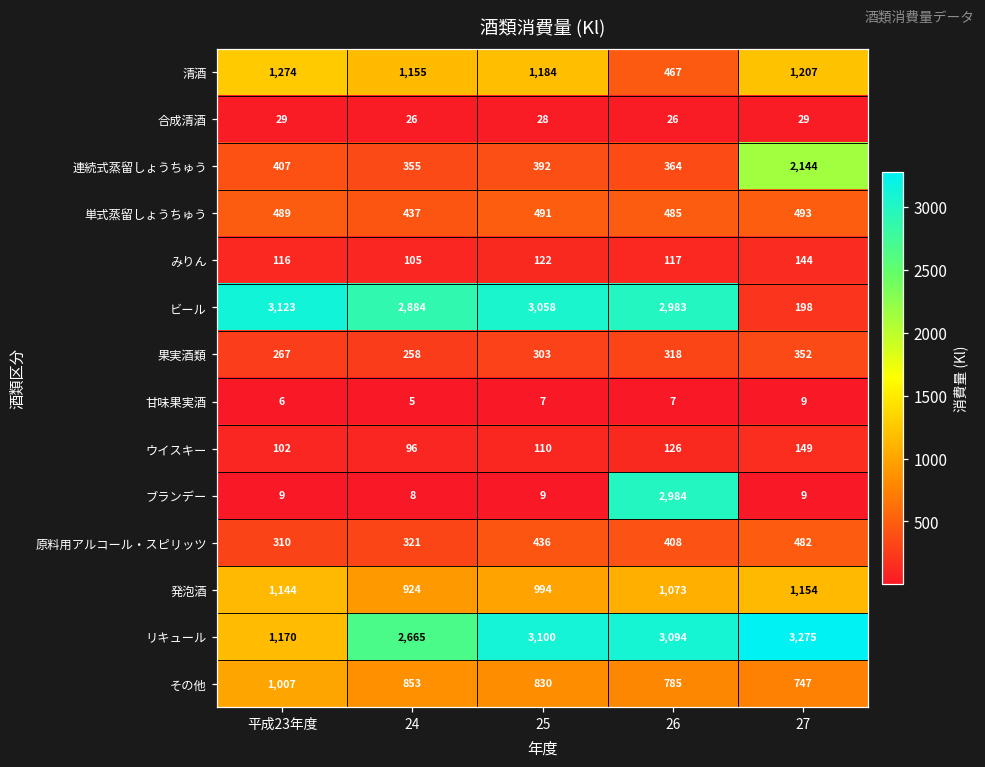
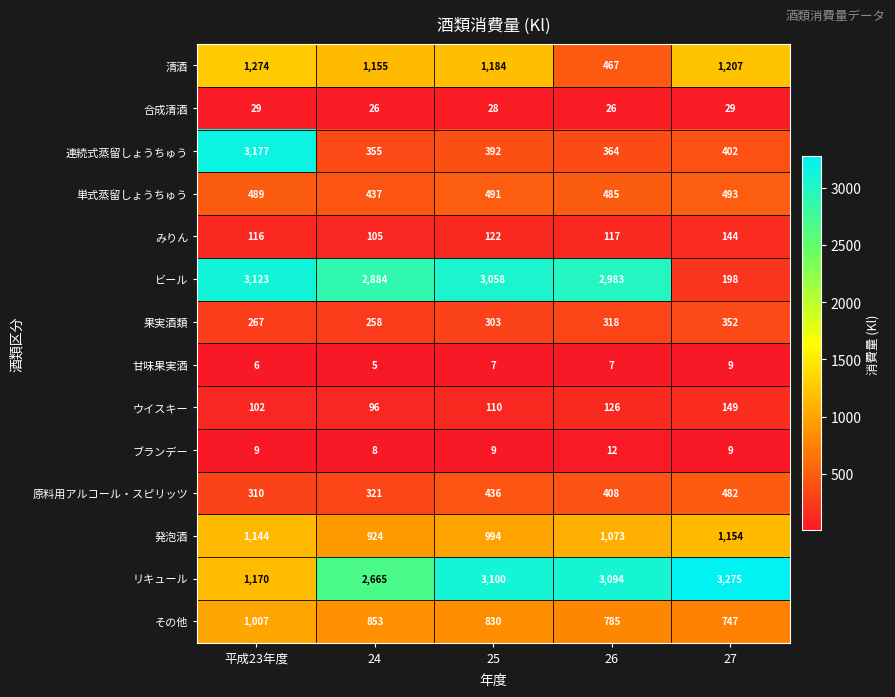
連続式蒸留しょうちゅう, 平成23年度: 407 -> 3,177
連続式蒸留しょうちゅう, 27: 2,144 -> 402
ブランデー, 26: 2,984 -> 12
